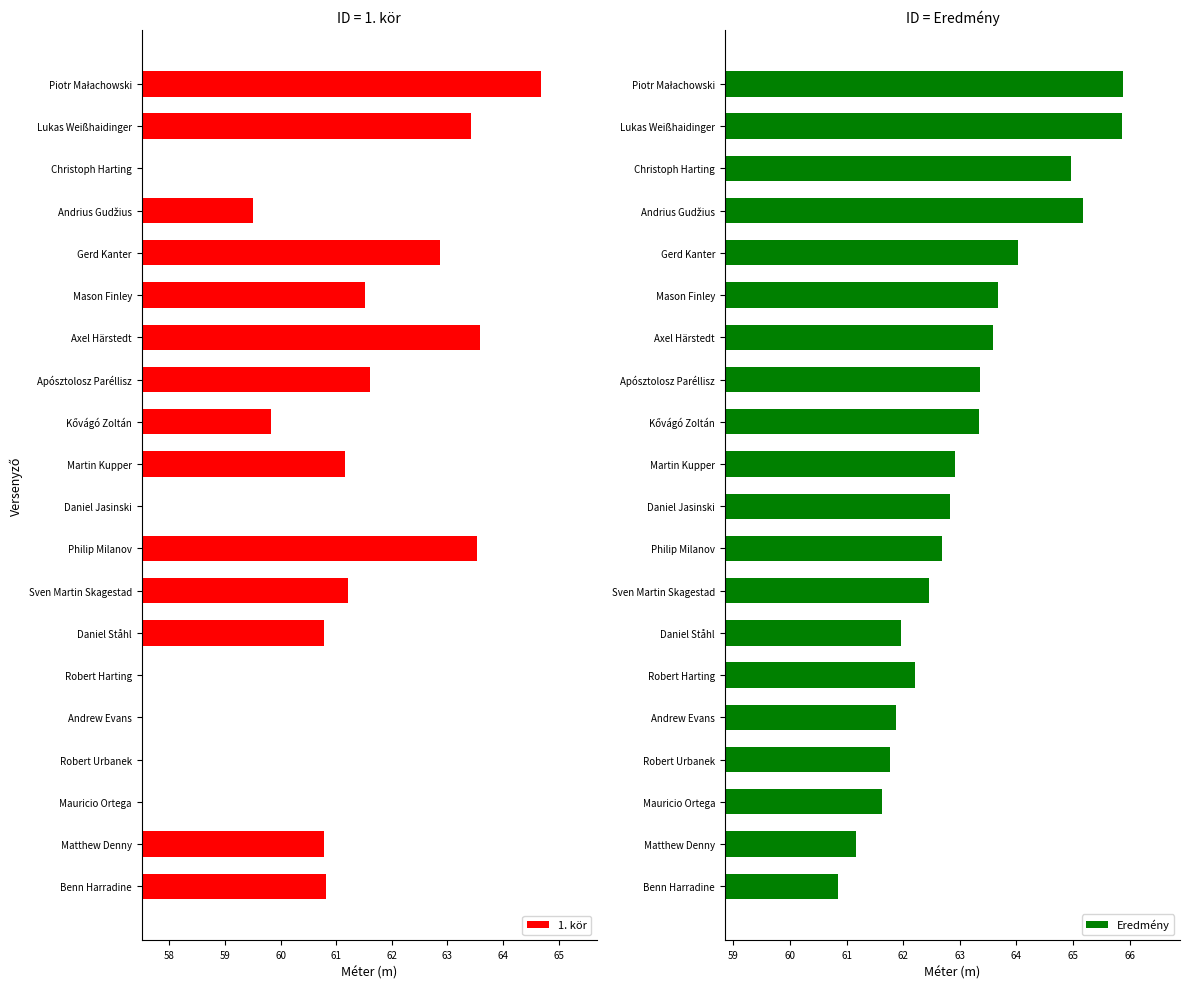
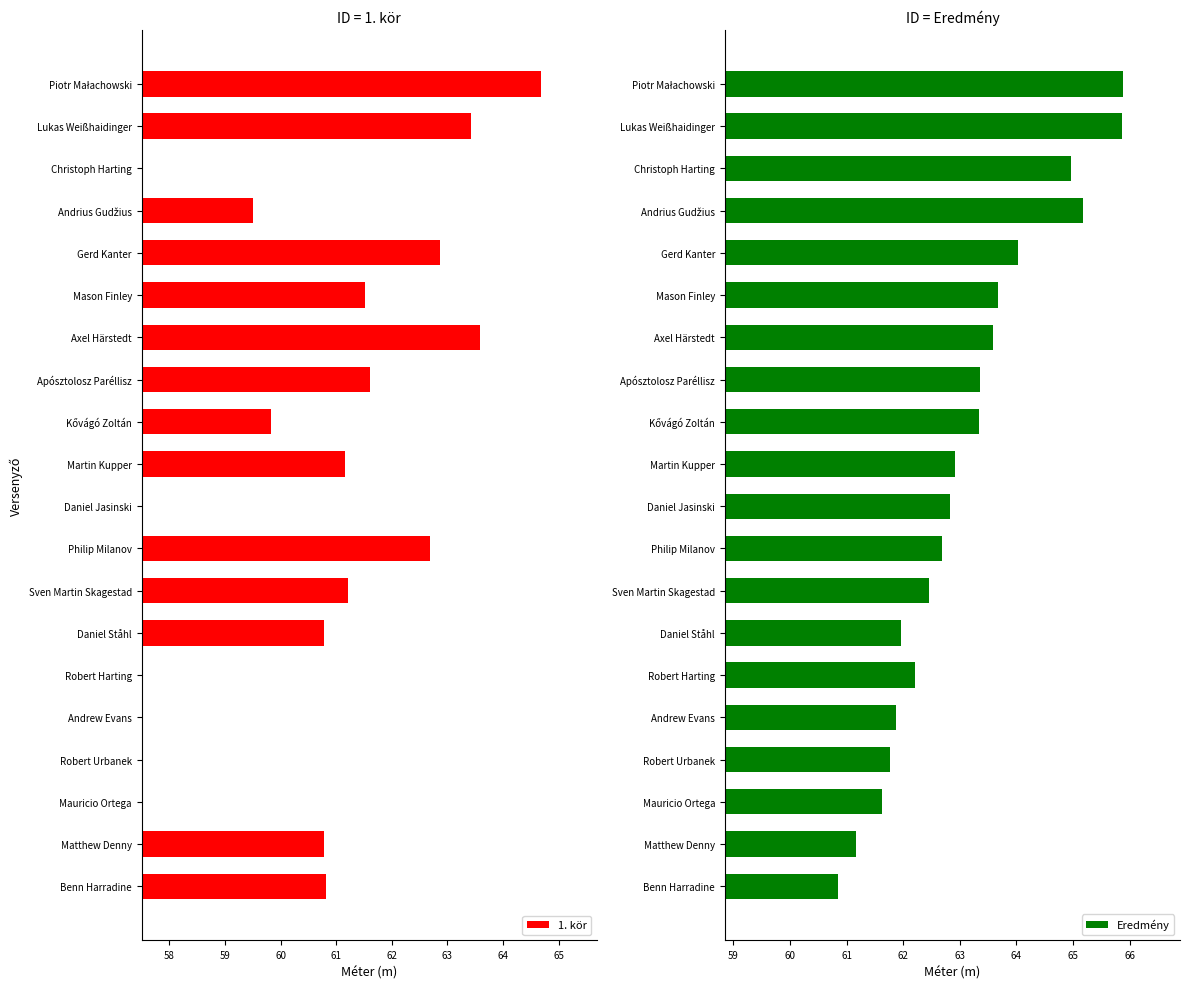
ID = 1. kör, Philip Milanov: 63.5 -> 62.7
